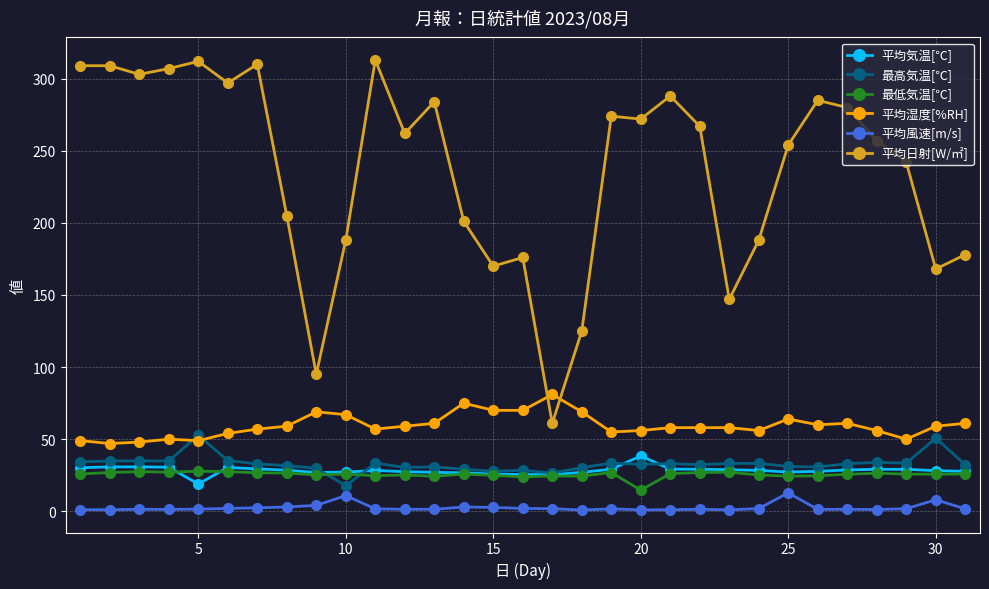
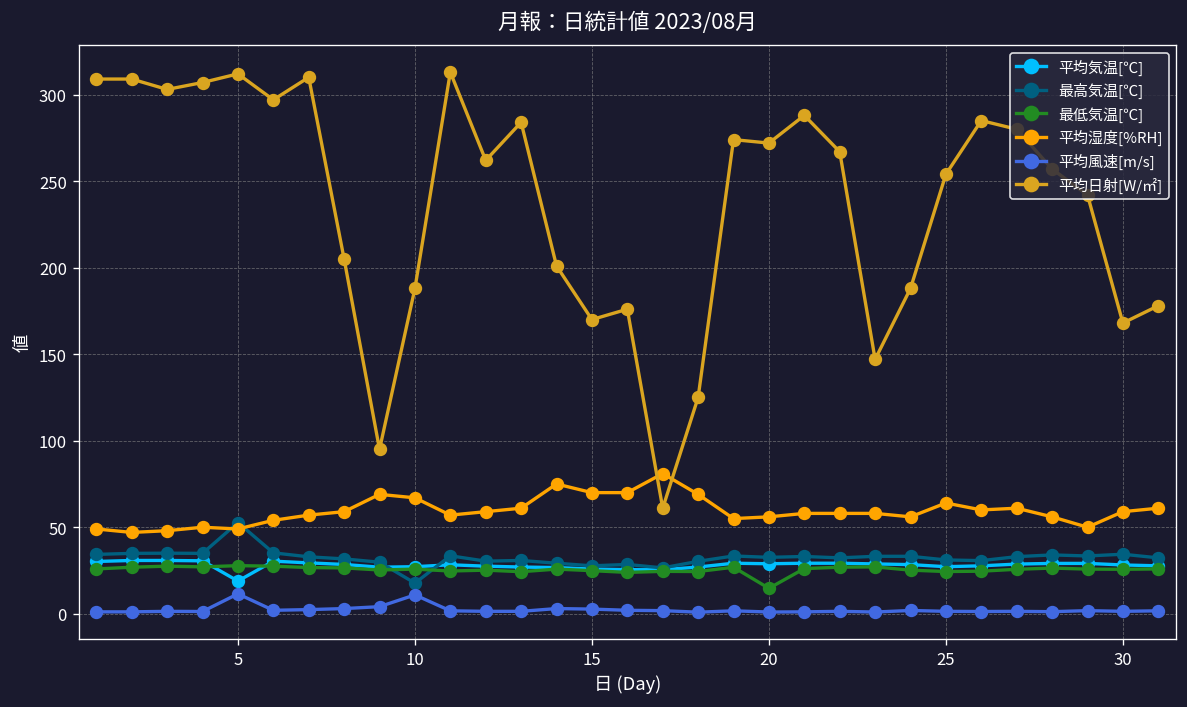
平均風速[m/s], 5: 2 -> 12
平均気温[℃], 20: 38 -> 29
平均風速[m/s], 25: 13 -> 1
最高気温[℃], 30: 51 -> 34
平均風速[m/s], 30: 8 -> 1
